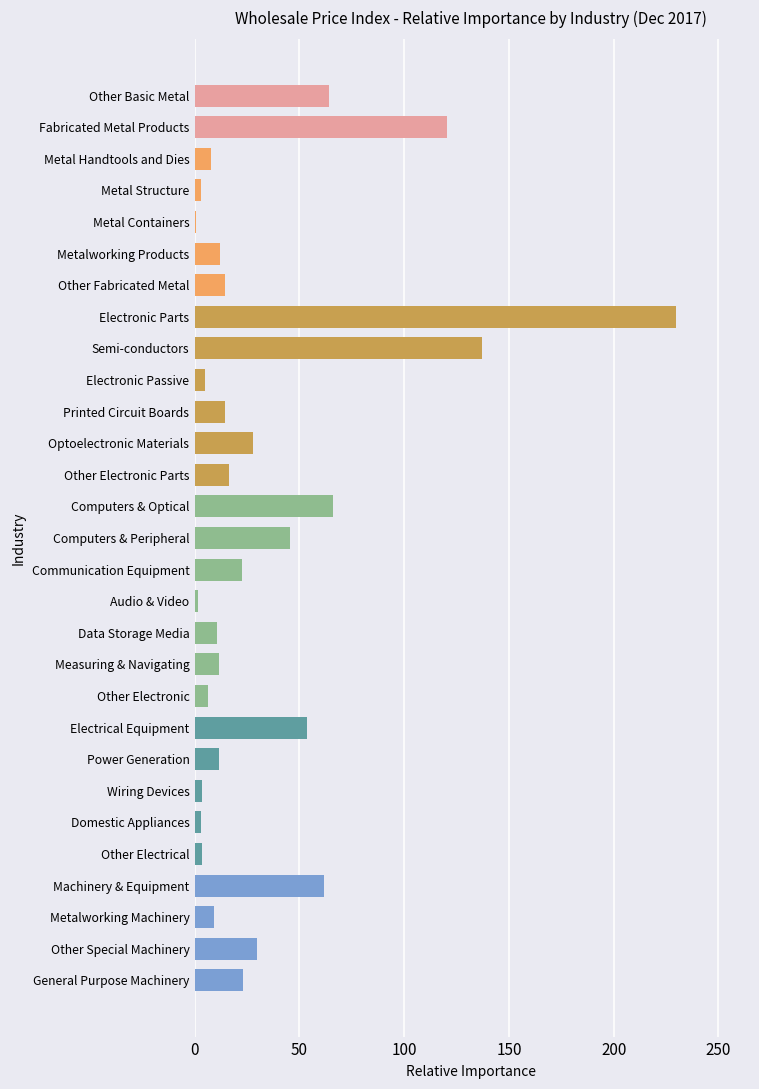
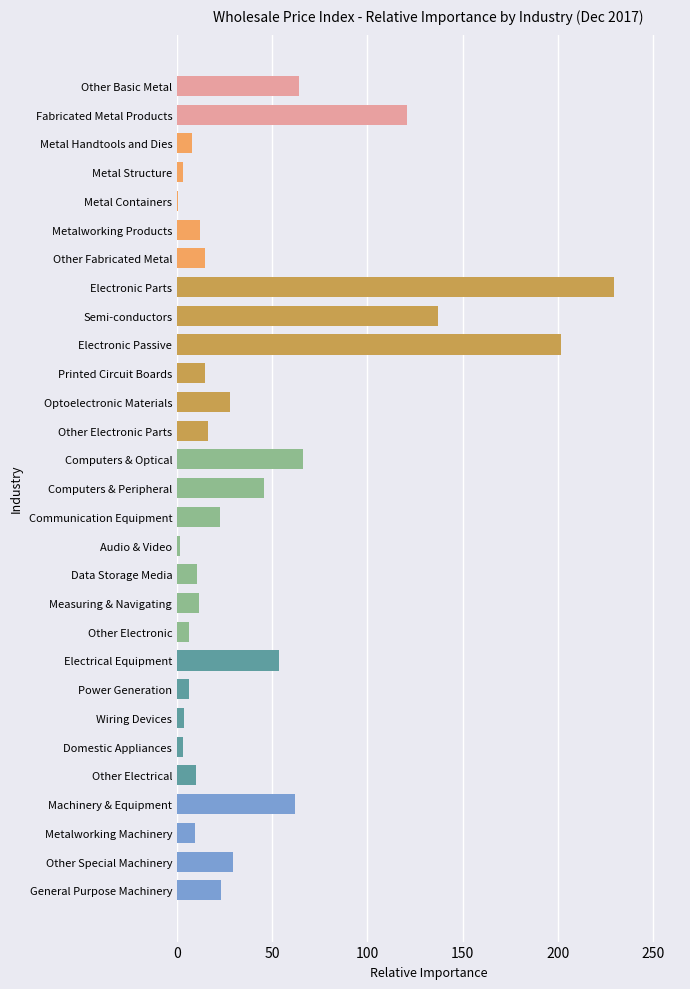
Electronic Passive: 5 -> 202
Power Generation: 12 -> 6
Other Electrical: 4 -> 10
